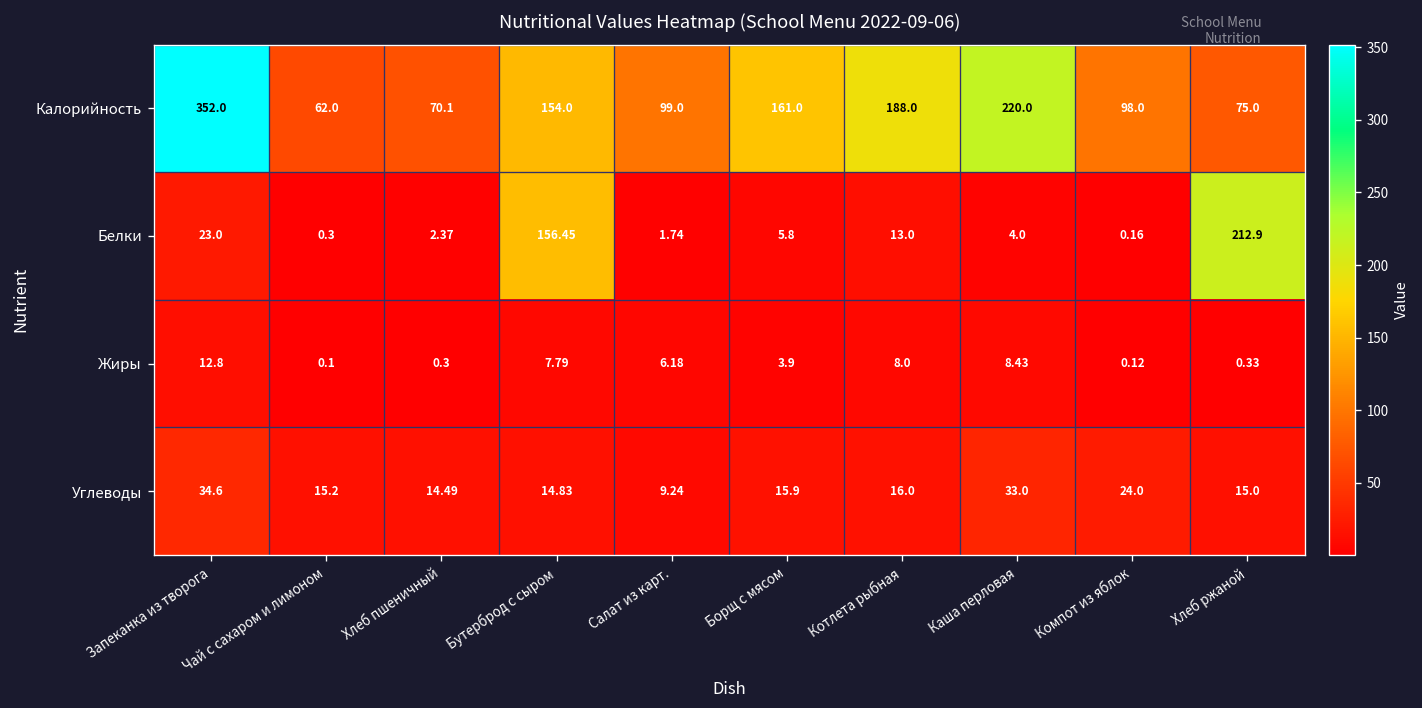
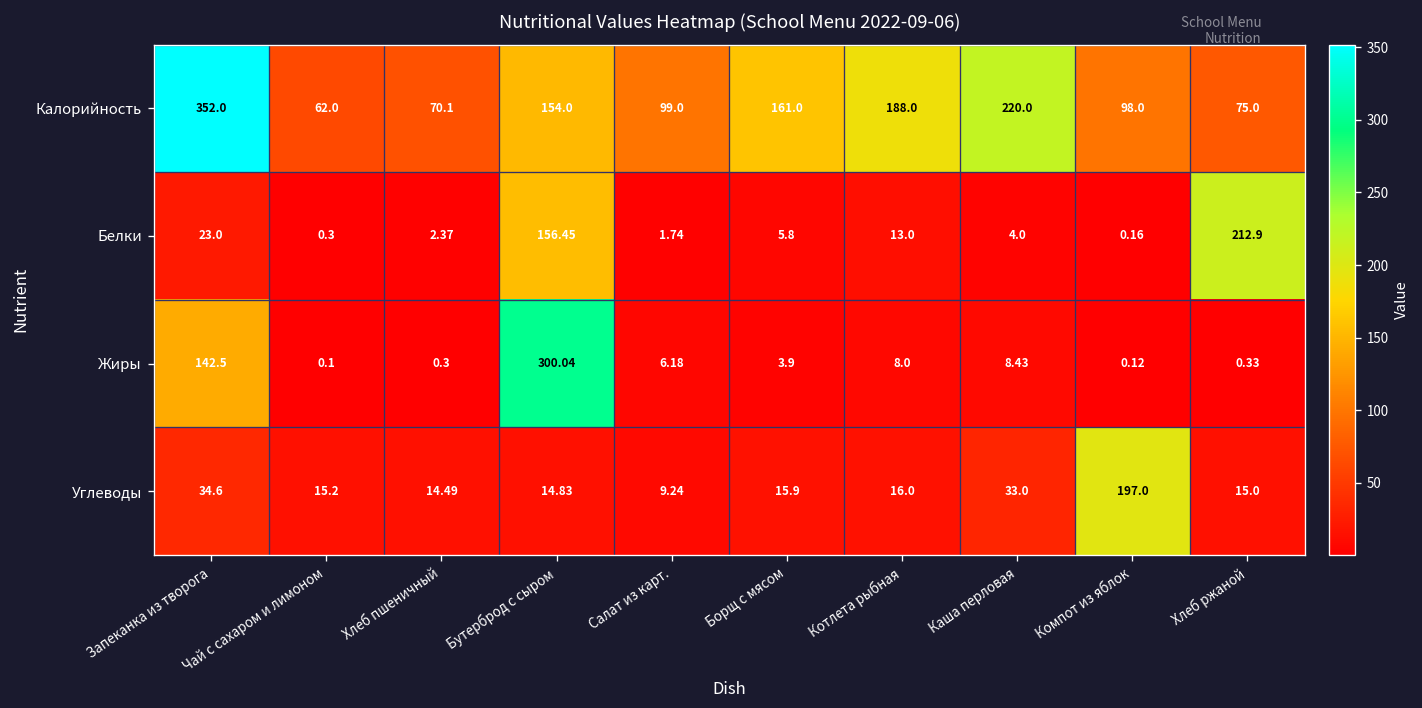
Жиры, Запеканка из творога: 12.8 -> 142.5
Жиры, Бутерброд с сыром: 7.79 -> 300.04
Углеводы, Компот из яблок: 24.0 -> 197.0
